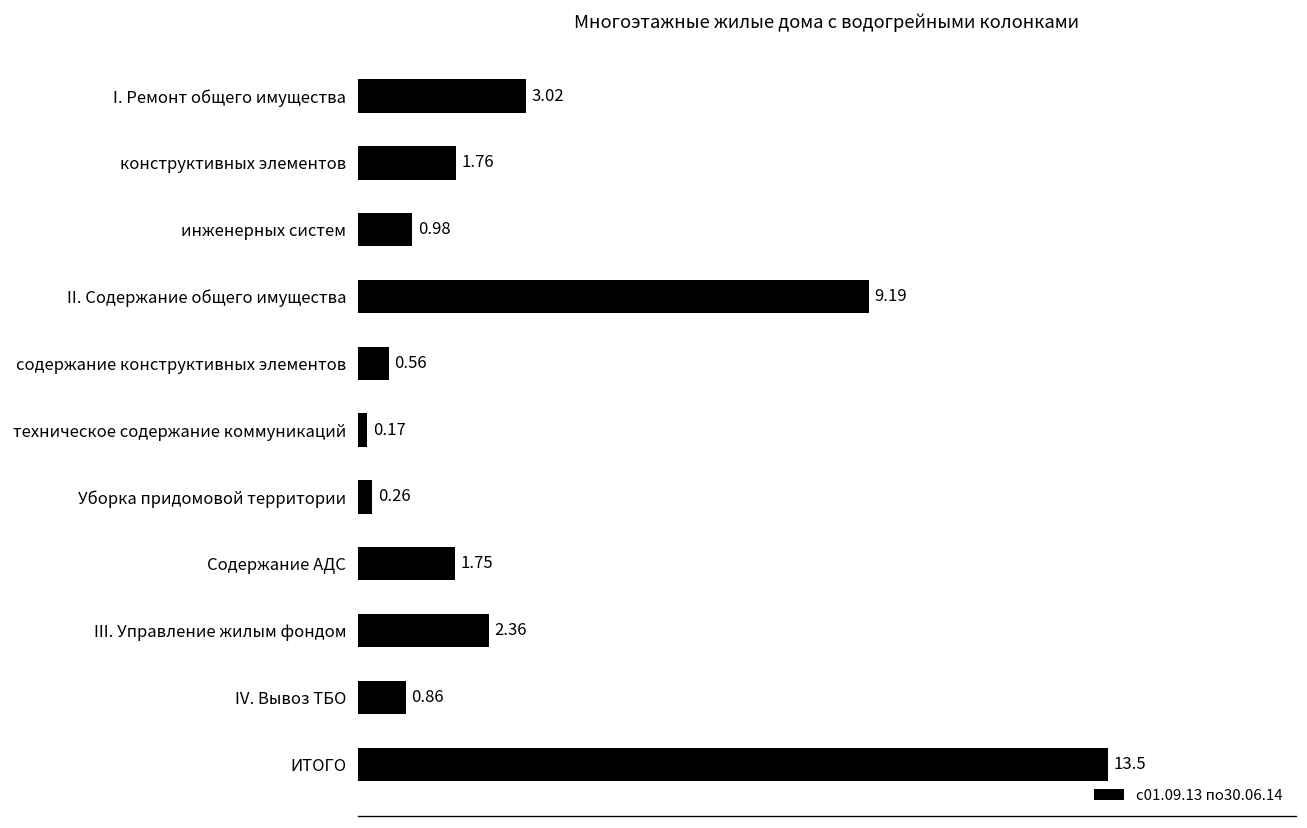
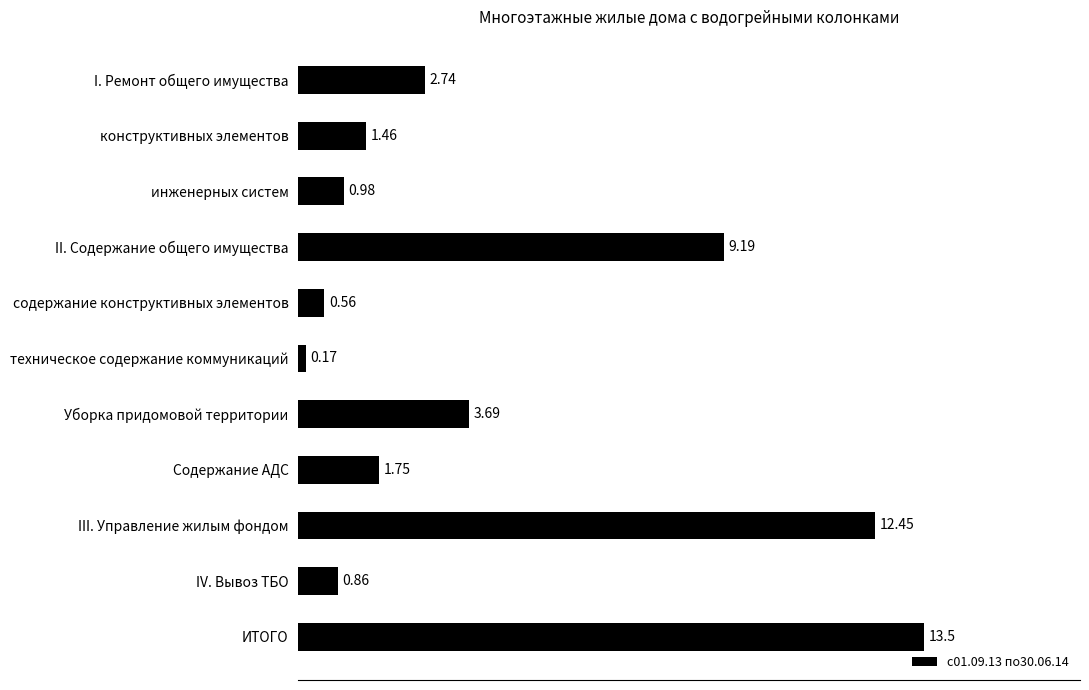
I. Ремонт общего имущества: 3.02 -> 2.74
конструктивных элементов: 1.76 -> 1.46
Уборка придомовой территории: 0.26 -> 3.69
III. Управление жилым фондом: 2.36 -> 12.45
